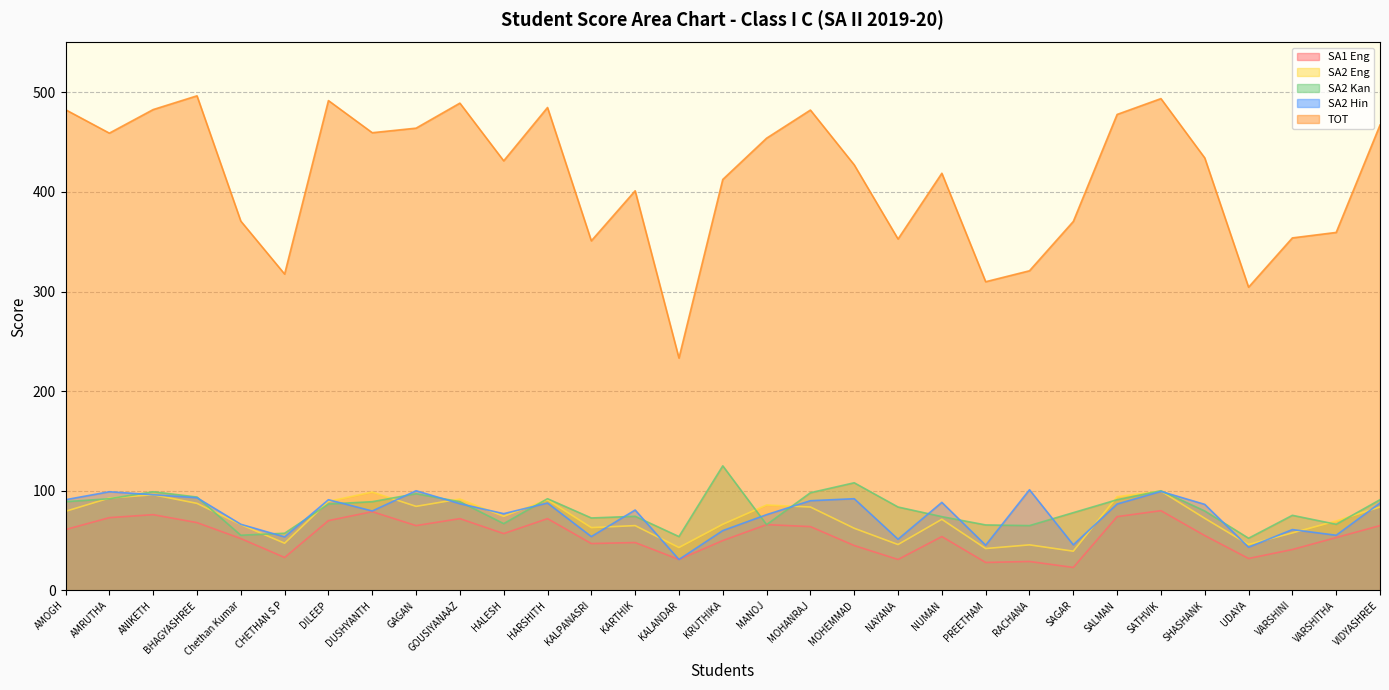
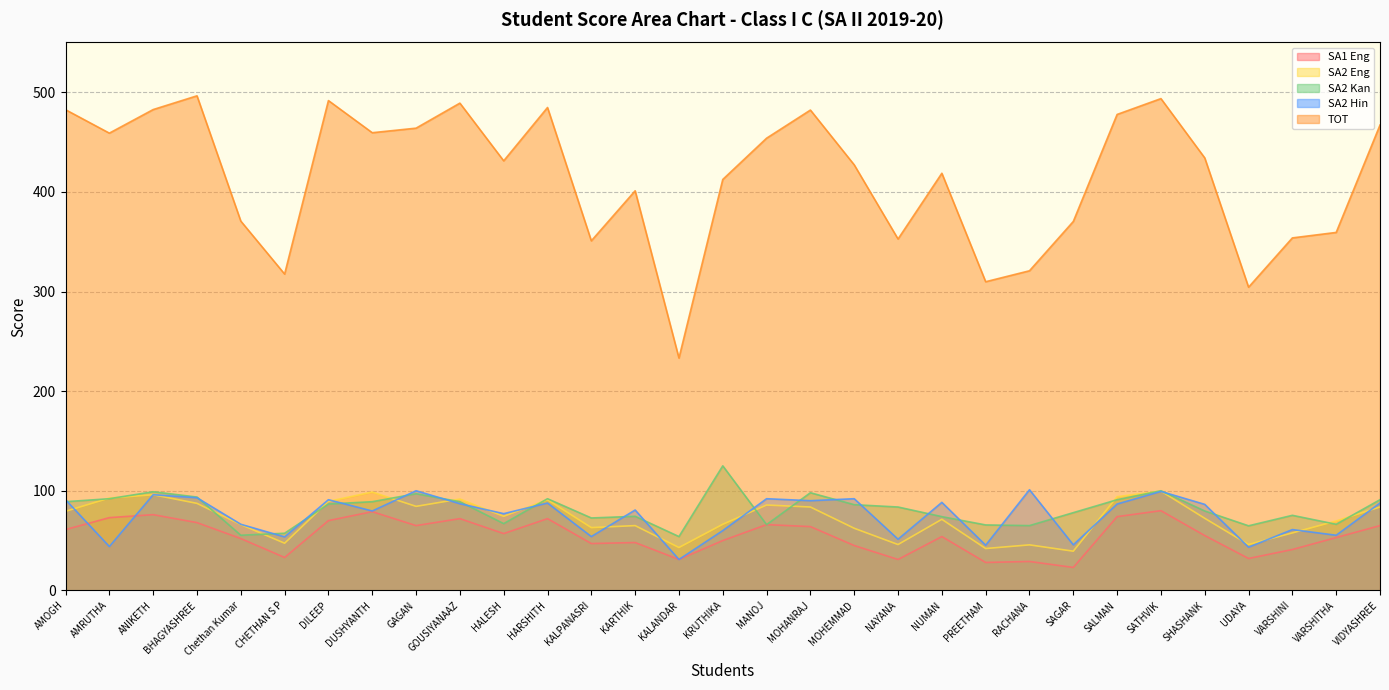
SA2 Hin, AMRUTHA: 100 -> 40
SA2 Hin, MANOJ: 80 -> 90
SA2 Kan, MOHEMMAD: 110 -> 90
SA2 Kan, UDAYA: 50 -> 60
